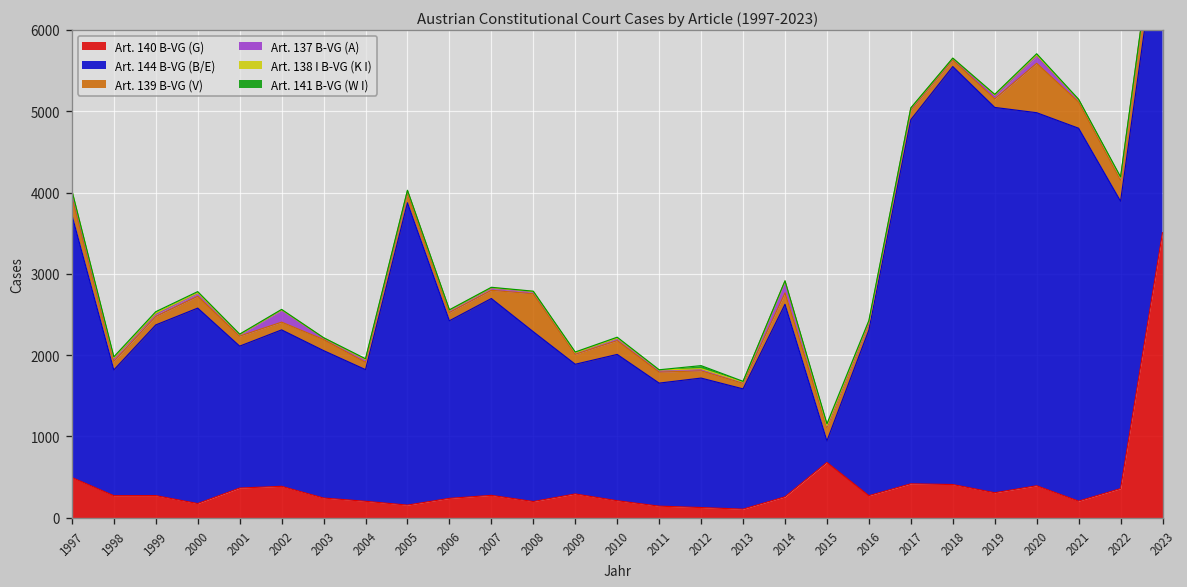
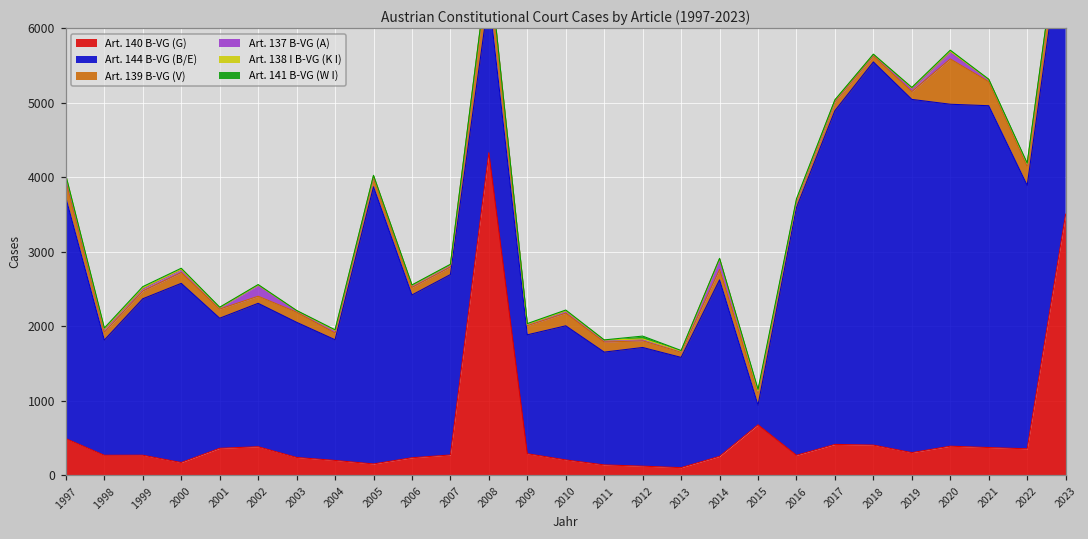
Art. 140 B-VG (G), 2008: 200 -> 4300
Art. 144 B-VG (B/E), 2016: 2000 -> 3300
Art. 140 B-VG (G), 2021: 200 -> 400
